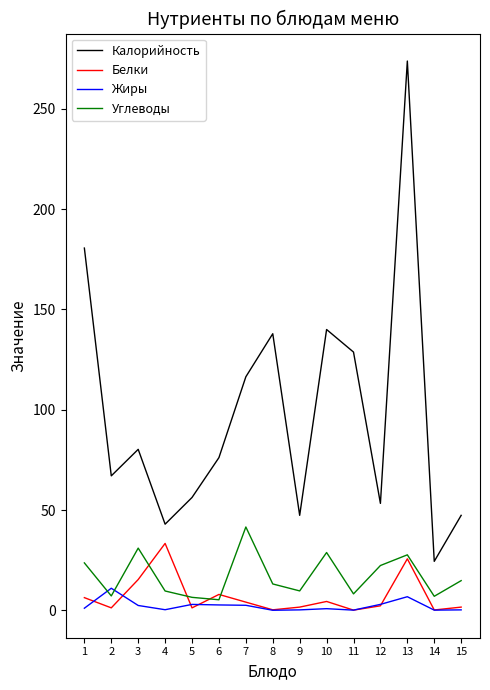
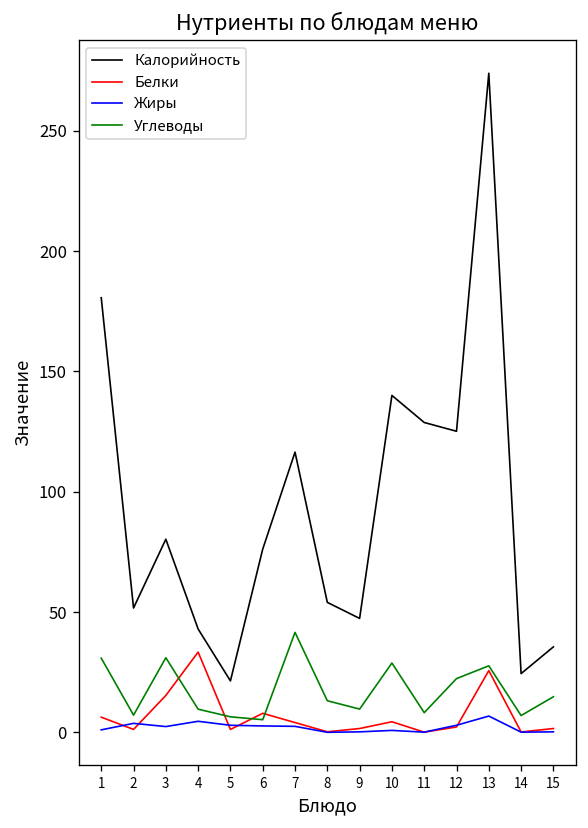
Углеводы, 1: 24 -> 31
Калорийность, 2: 67 -> 52
Жиры, 2: 11 -> 4
Жиры, 4: 0 -> 5
Калорийность, 5: 56 -> 21
Калорийность, 8: 138 -> 54
Калорийность, 12: 53 -> 125
Калорийность, 15: 47 -> 36
